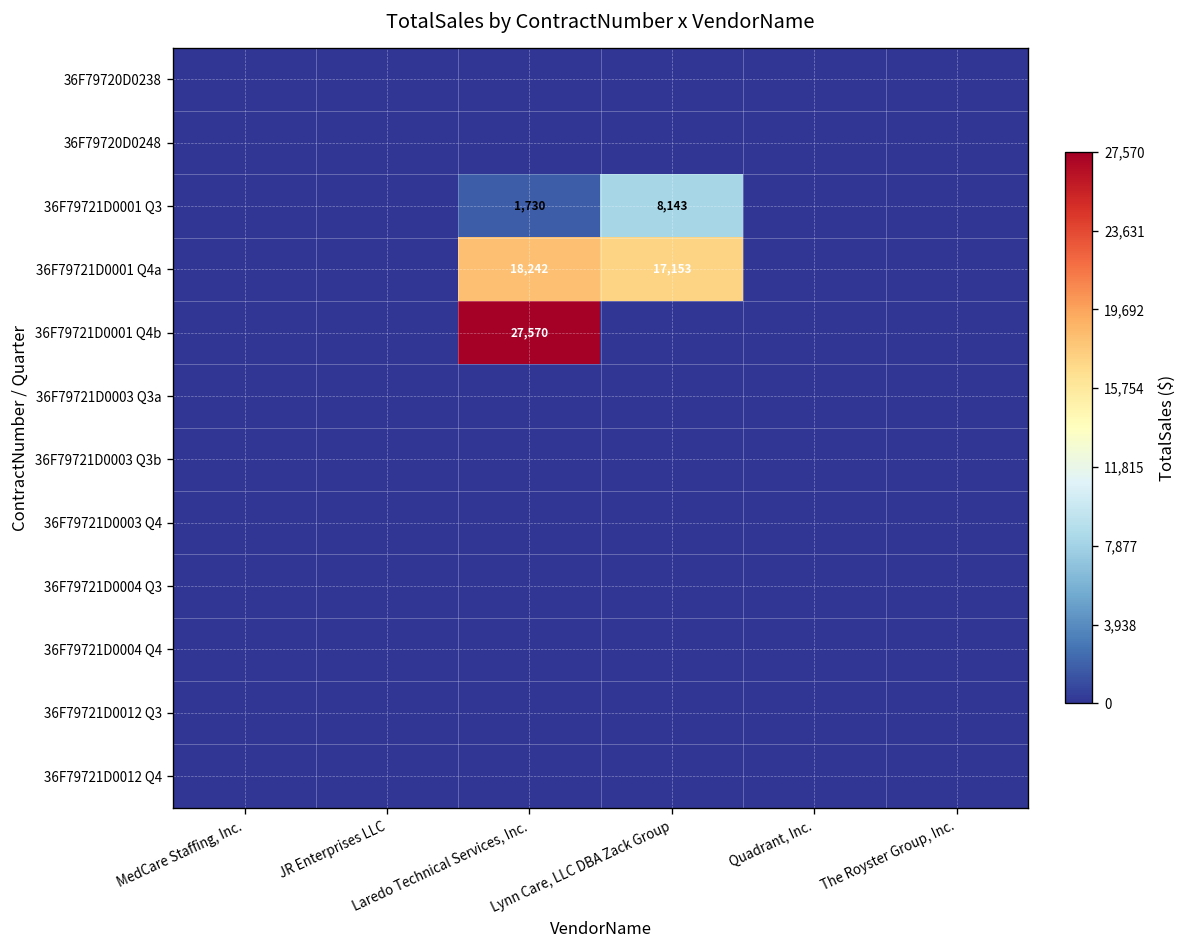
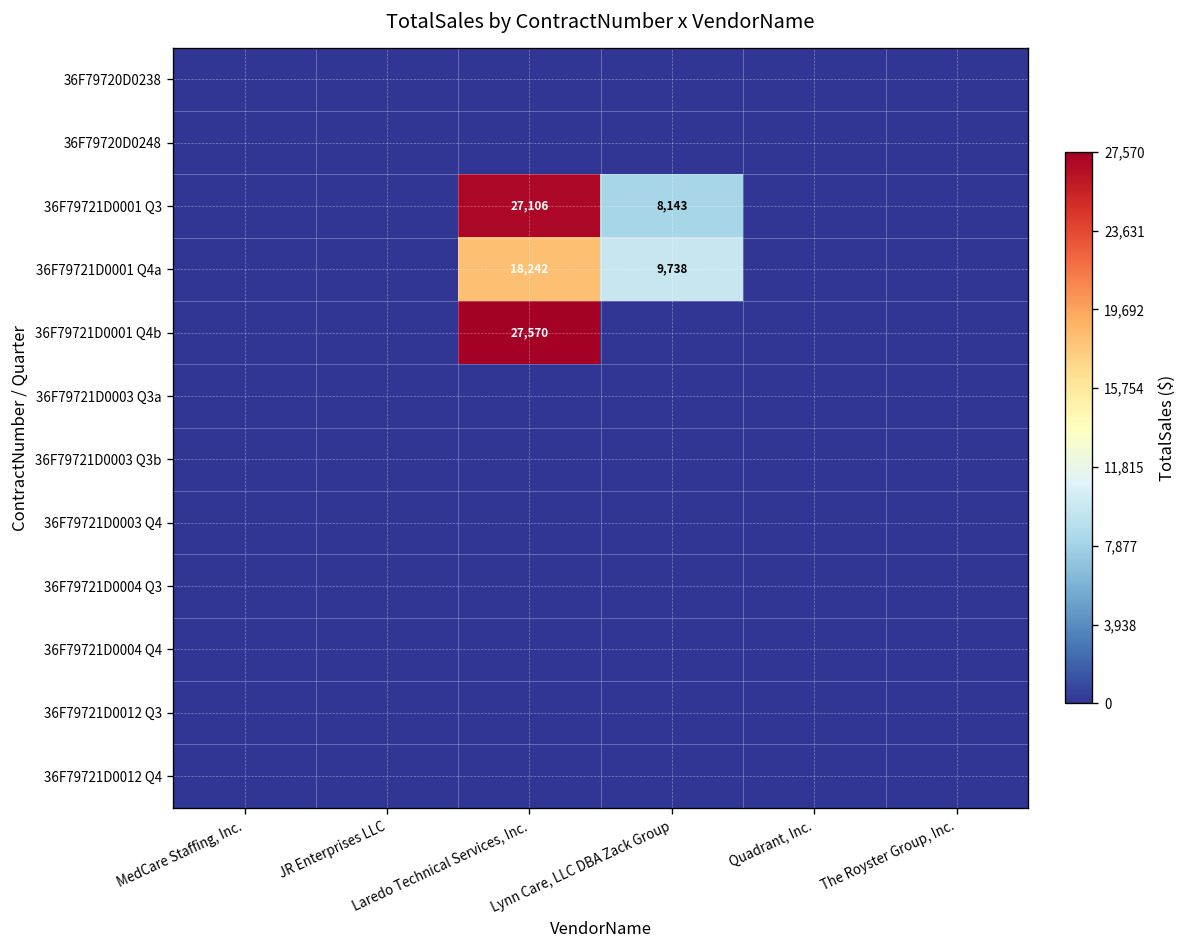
36F79721D0001 Q3, Laredo Technical Services, Inc.: 1,730 -> 27,106
36F79721D0001 Q4a, Lynn Care, LLC DBA Zack Group: 17,153 -> 9,738
